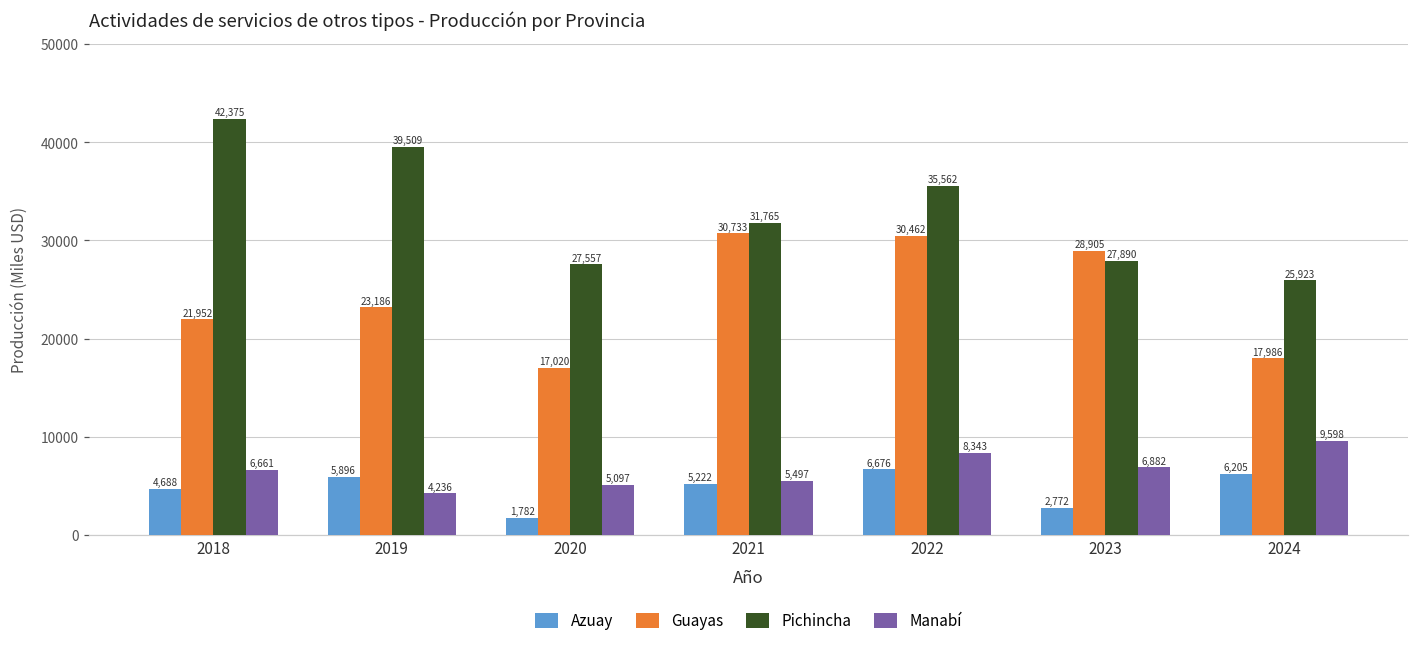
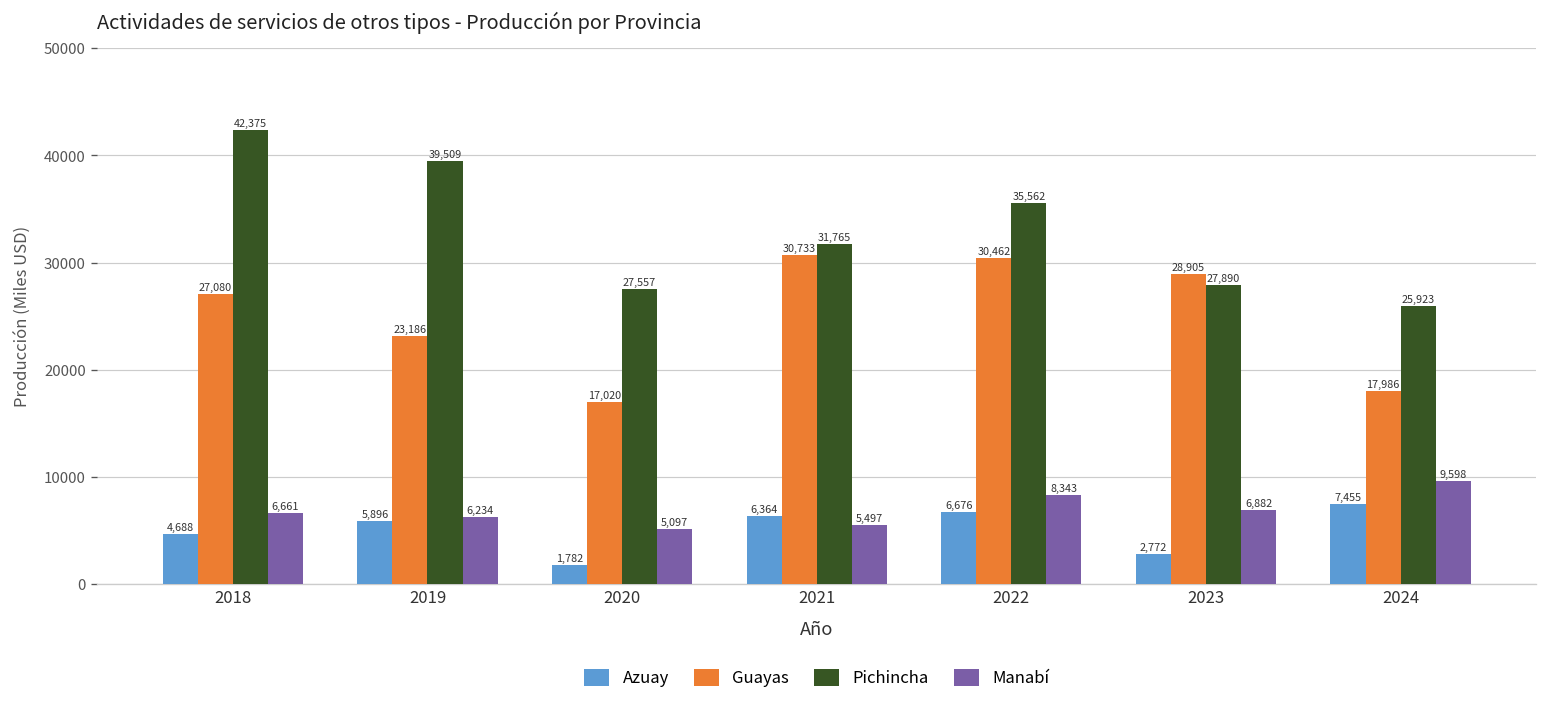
Guayas, 2018: 21,952 -> 27,080
Manabí, 2019: 4,236 -> 6,234
Azuay, 2021: 5,222 -> 6,364
Azuay, 2024: 6,205 -> 7,455
